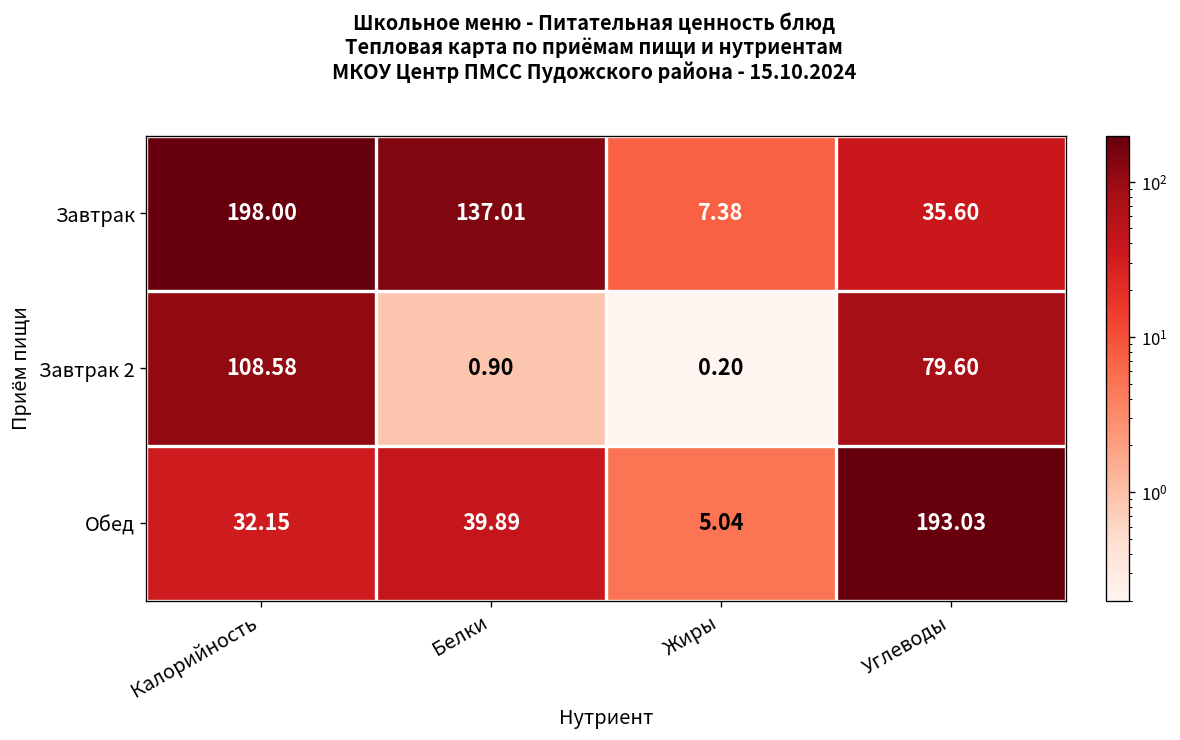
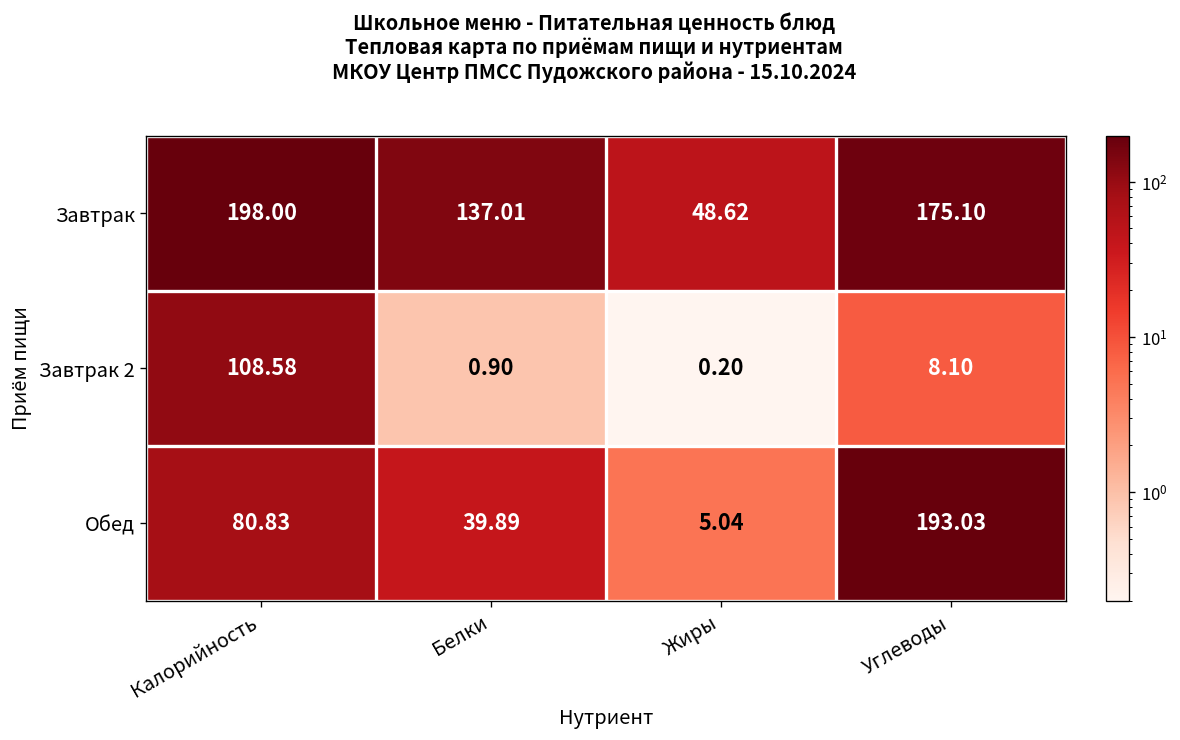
Завтрак, Жиры: 7.38 -> 48.62
Завтрак, Углеводы: 35.60 -> 175.10
Завтрак 2, Углеводы: 79.60 -> 8.10
Обед, Калорийность: 32.15 -> 80.83
